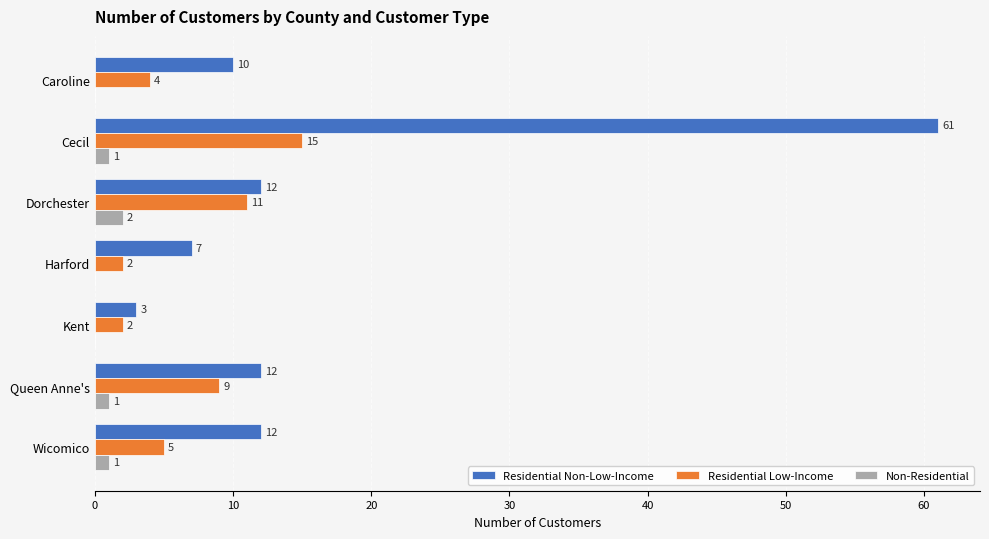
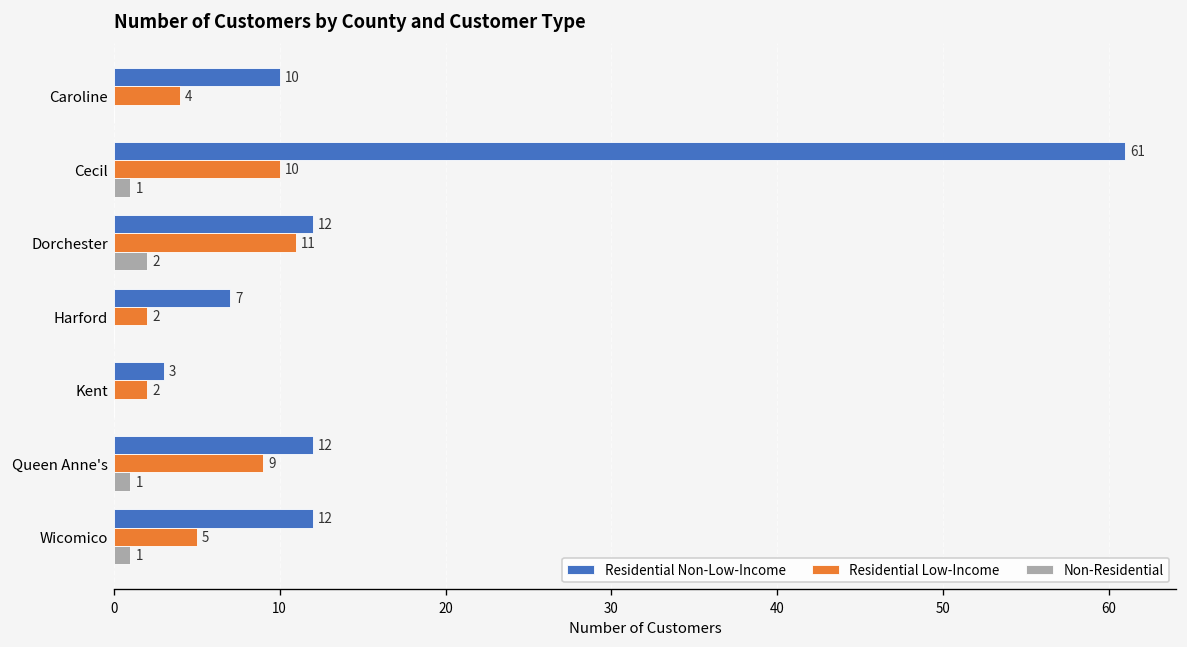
Residential Low-Income, Cecil: 15 -> 10
